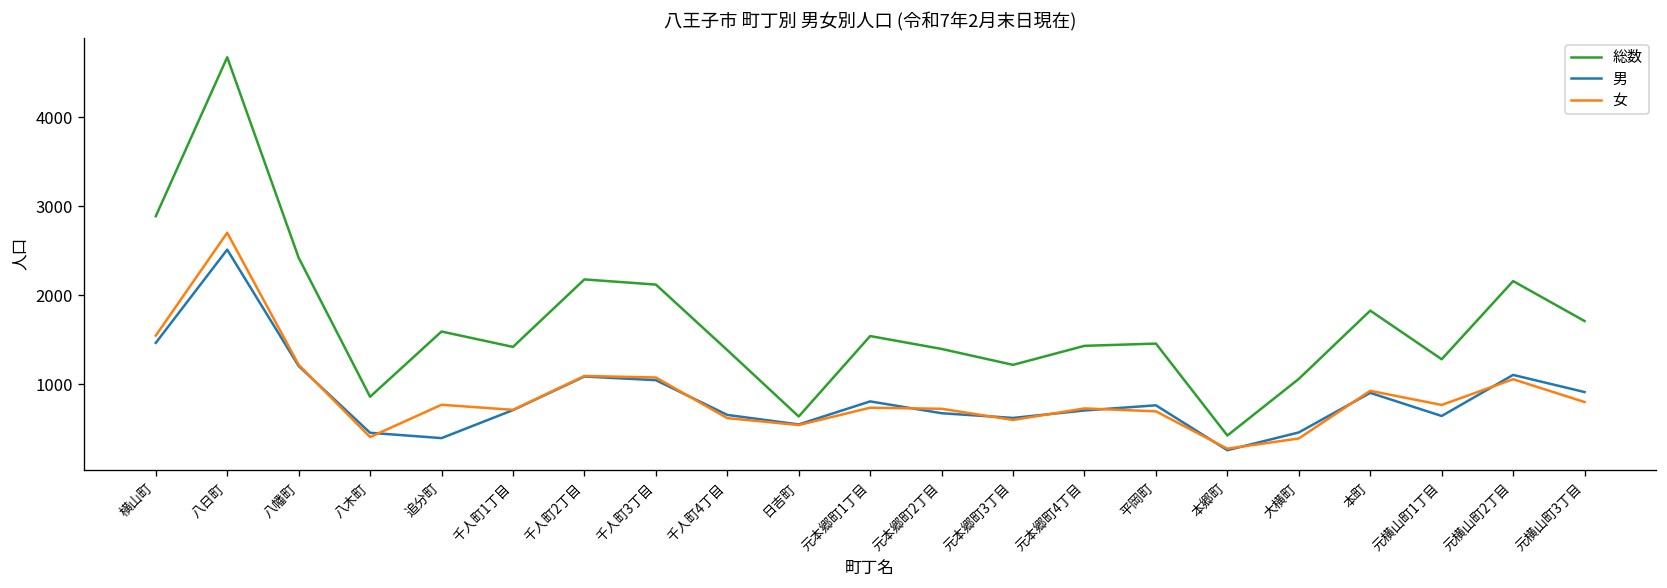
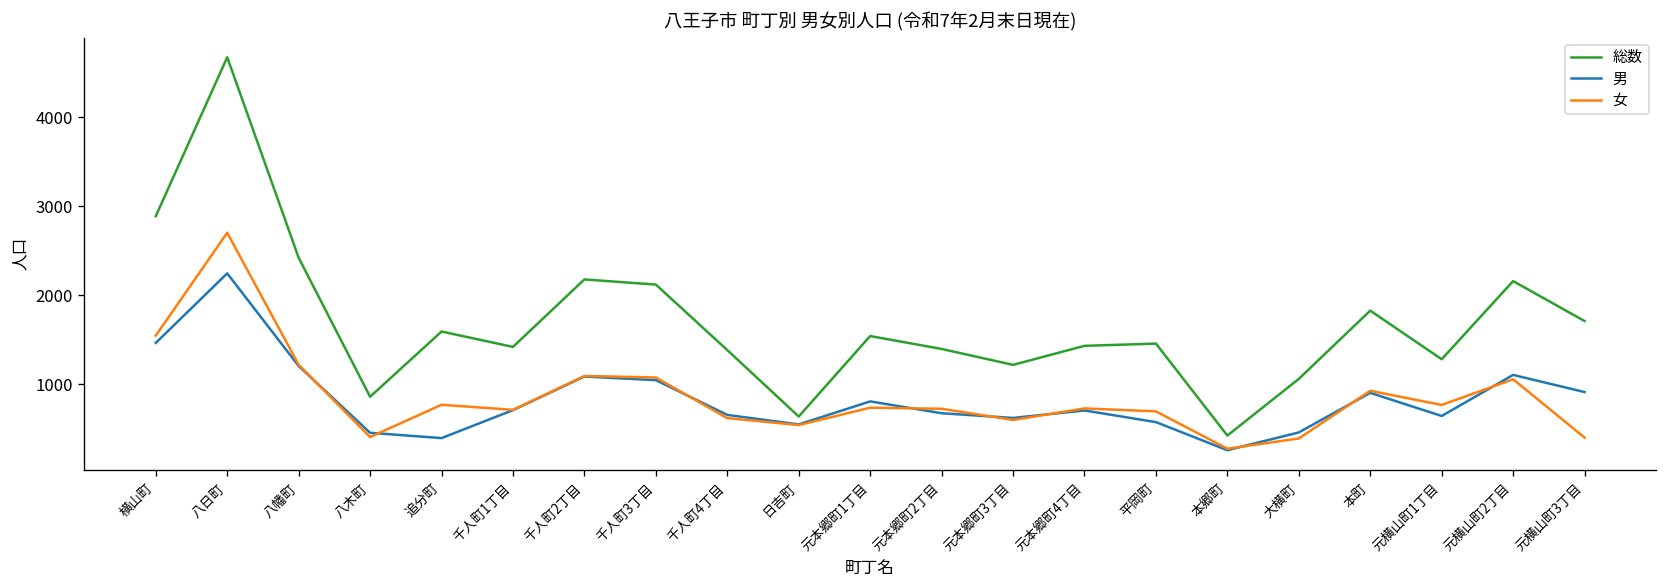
男, 八日町: 2500 -> 2200
男, 平岡町: 800 -> 600
女, 元横山町3丁目: 800 -> 400
